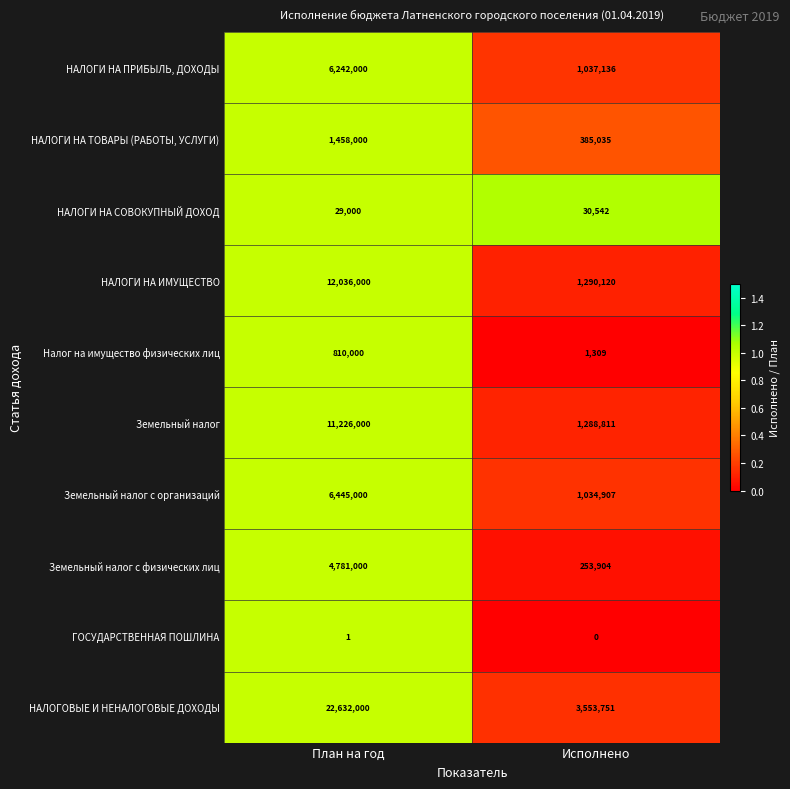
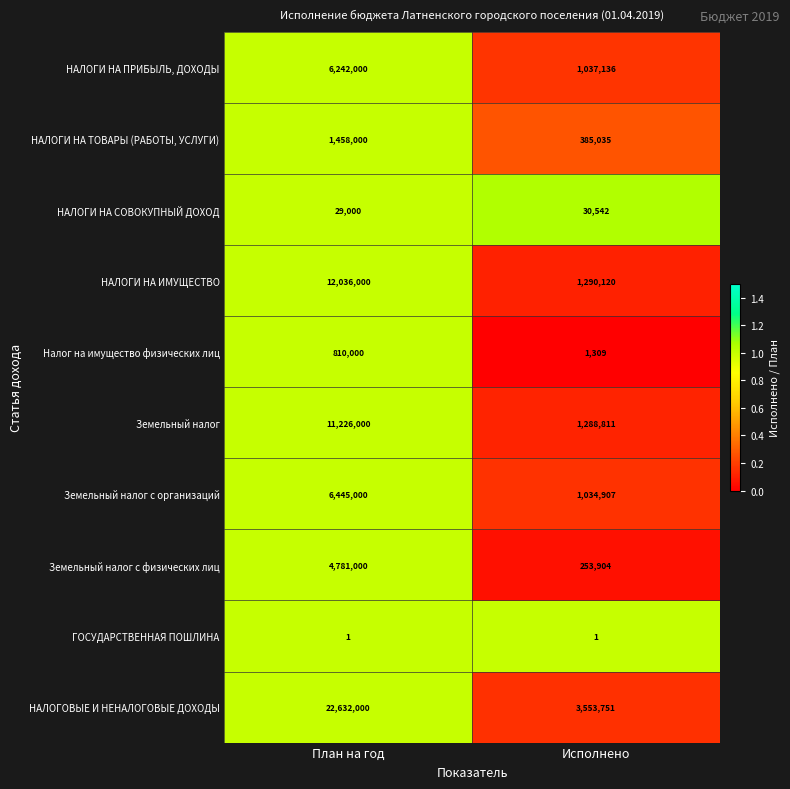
ГОСУДАРСТВЕННАЯ ПОШЛИНА, Исполнено: 0 -> 1
